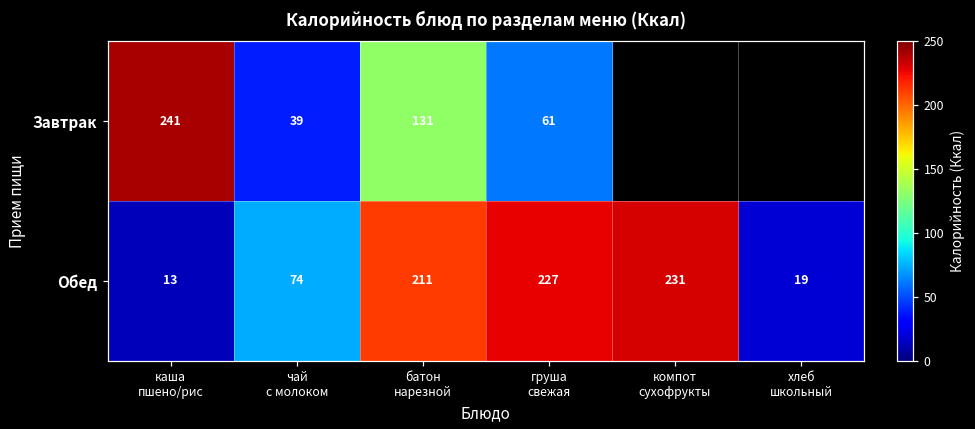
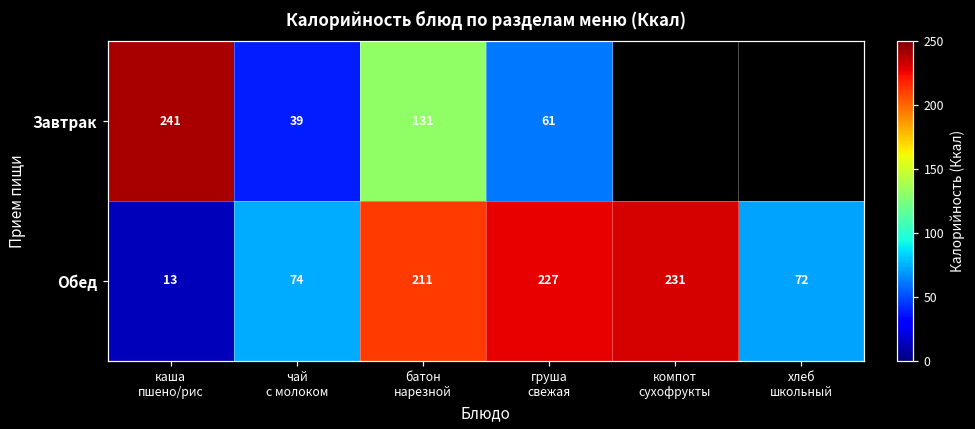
Обед, хлеб школьный: 19 -> 72
